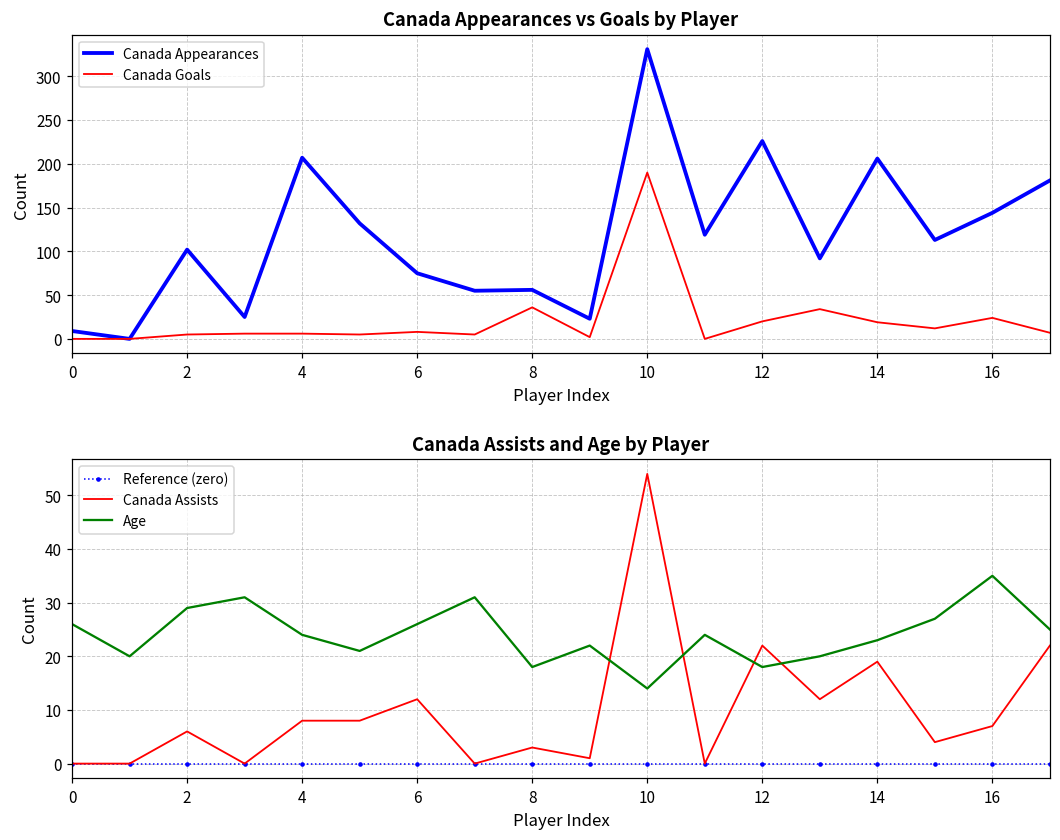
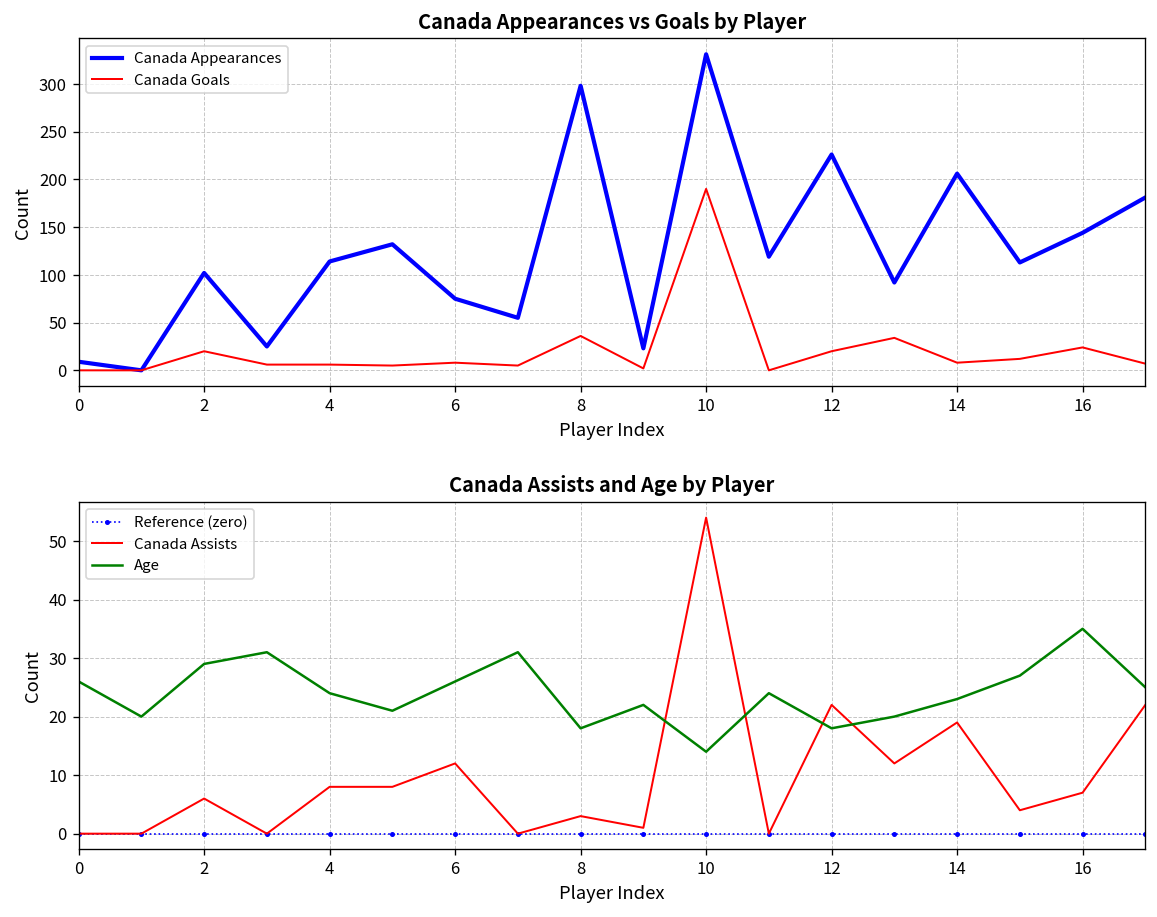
Canada Appearances vs Goals by Player, Canada Goals, 2: 10 -> 20
Canada Appearances vs Goals by Player, Canada Appearances, 4: 210 -> 110
Canada Appearances vs Goals by Player, Canada Appearances, 8: 60 -> 300
Canada Appearances vs Goals by Player, Canada Goals, 14: 20 -> 10
